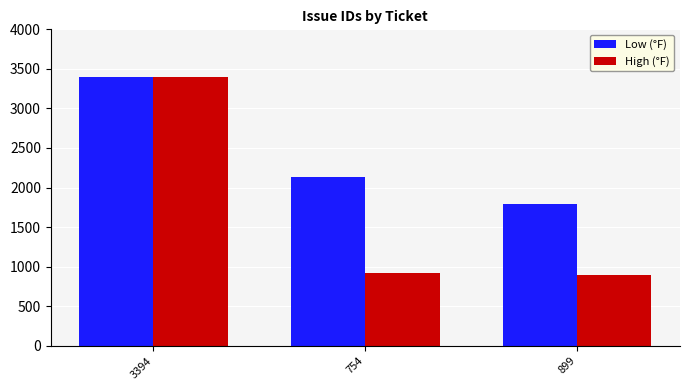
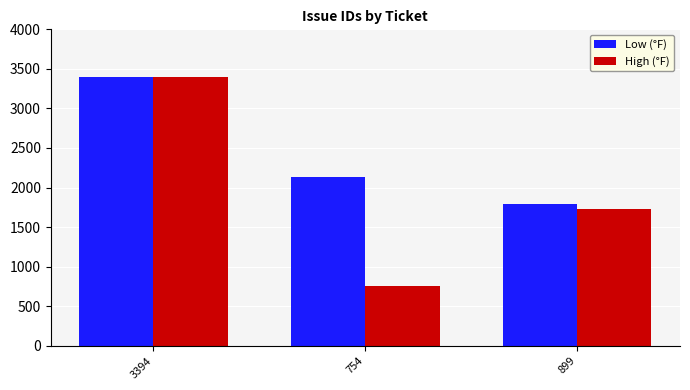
High (°F), 754: 900 -> 800
High (°F), 899: 900 -> 1700
